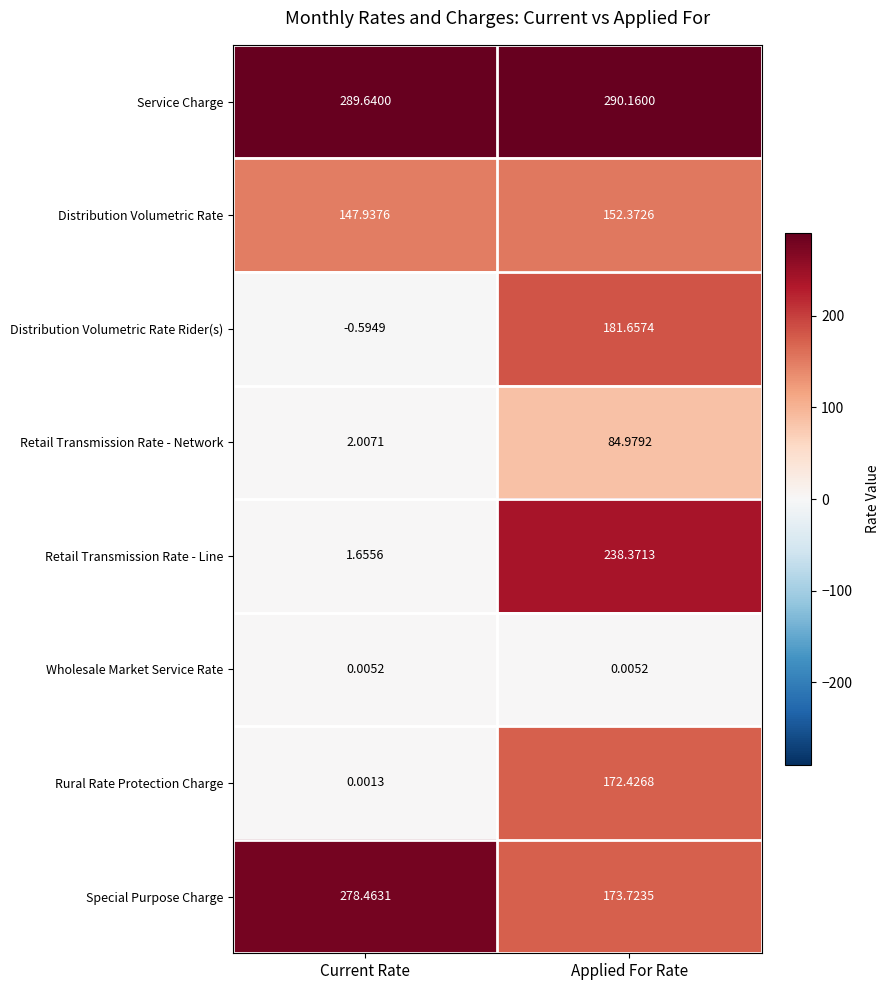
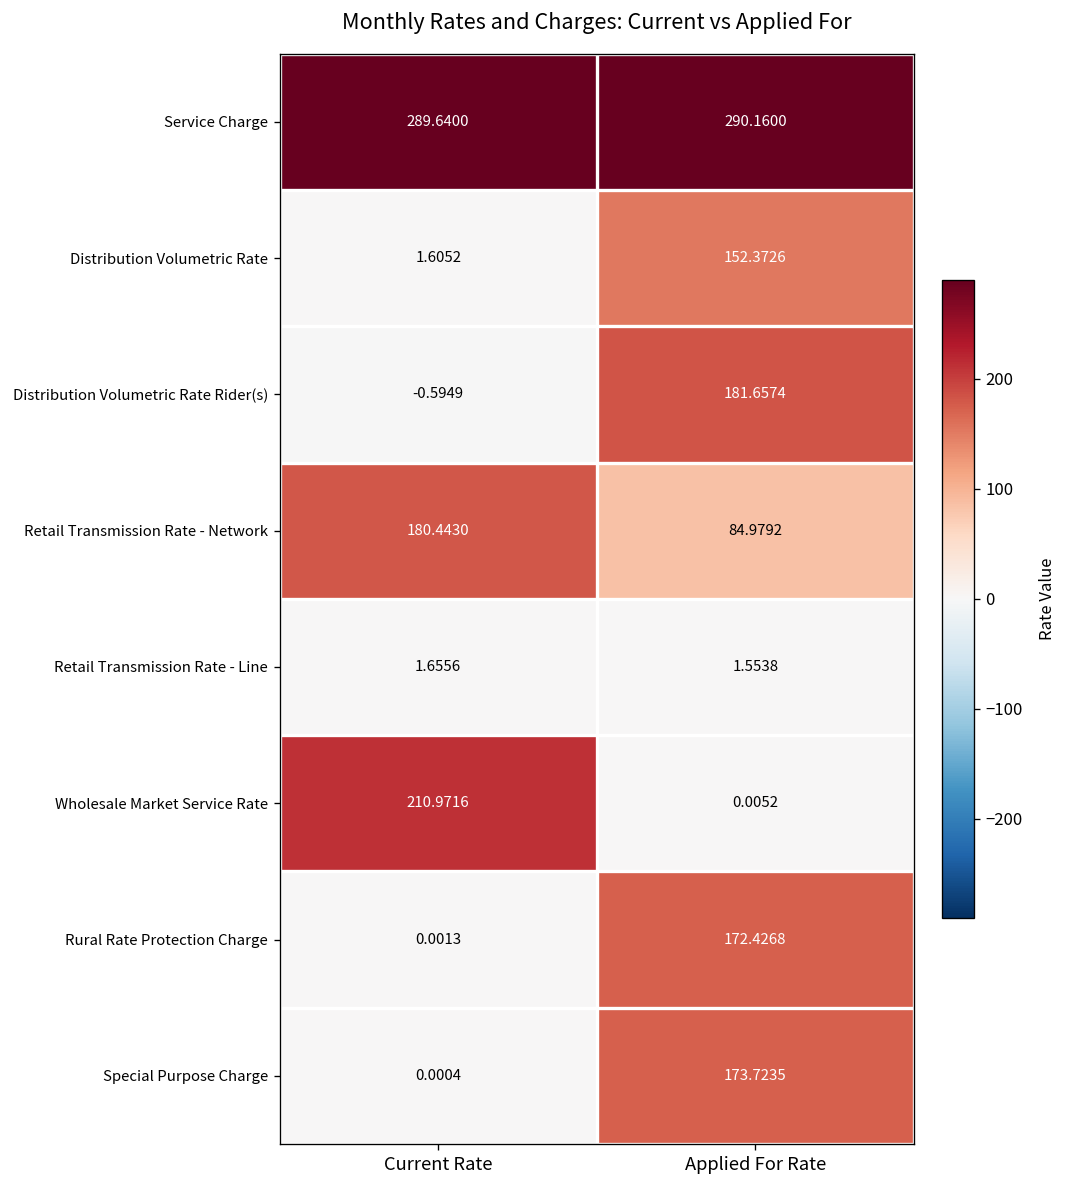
Distribution Volumetric Rate, Current Rate: 147.9376 -> 1.6052
Retail Transmission Rate - Network, Current Rate: 2.0071 -> 180.4430
Retail Transmission Rate - Line, Applied For Rate: 238.3713 -> 1.5538
Wholesale Market Service Rate, Current Rate: 0.0052 -> 210.9716
Special Purpose Charge, Current Rate: 278.4631 -> 0.0004
